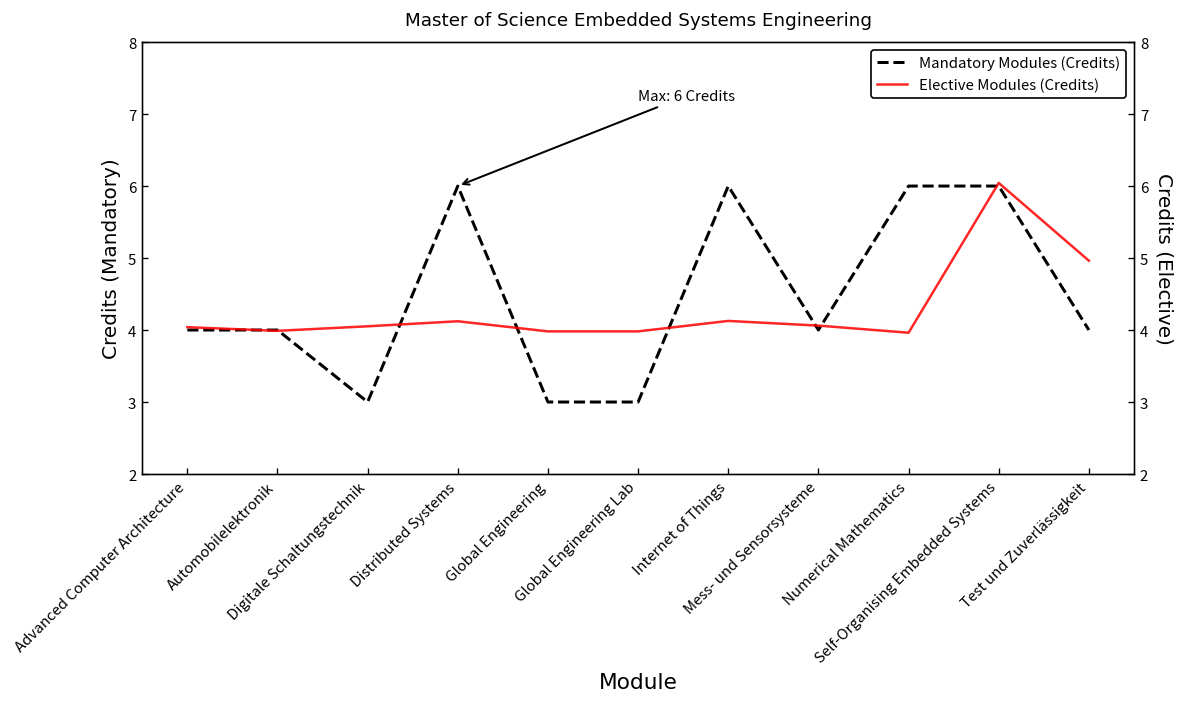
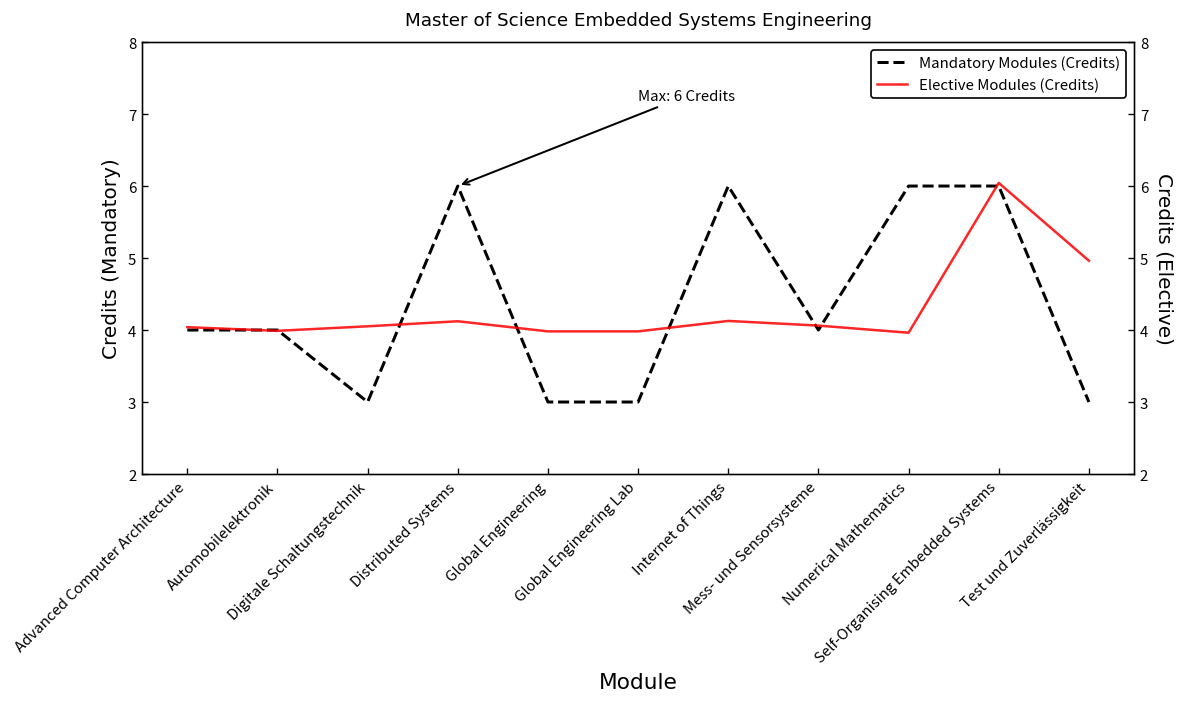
Mandatory Modules (Credits), Test und Zuverlässigkeit: 4 -> 3
